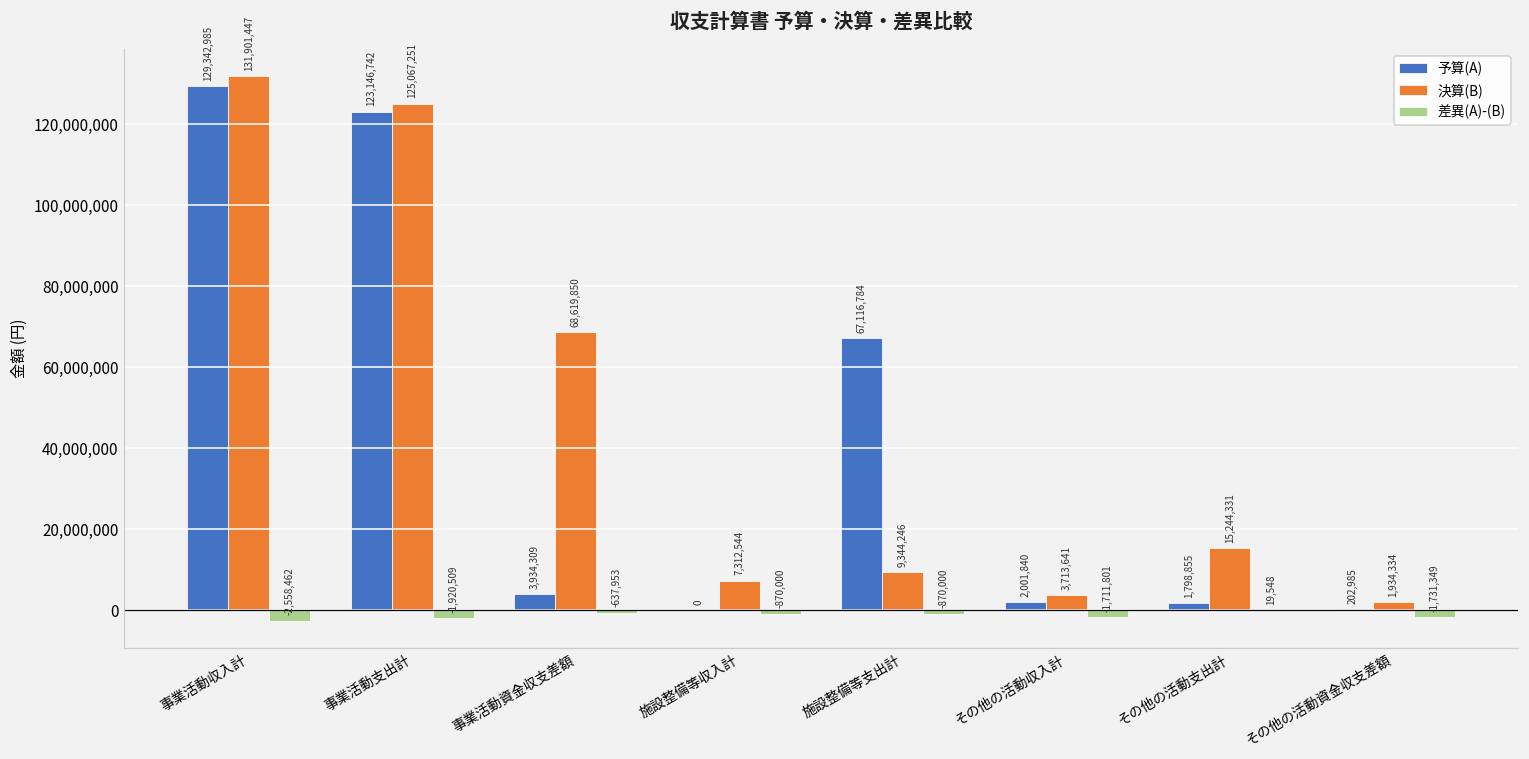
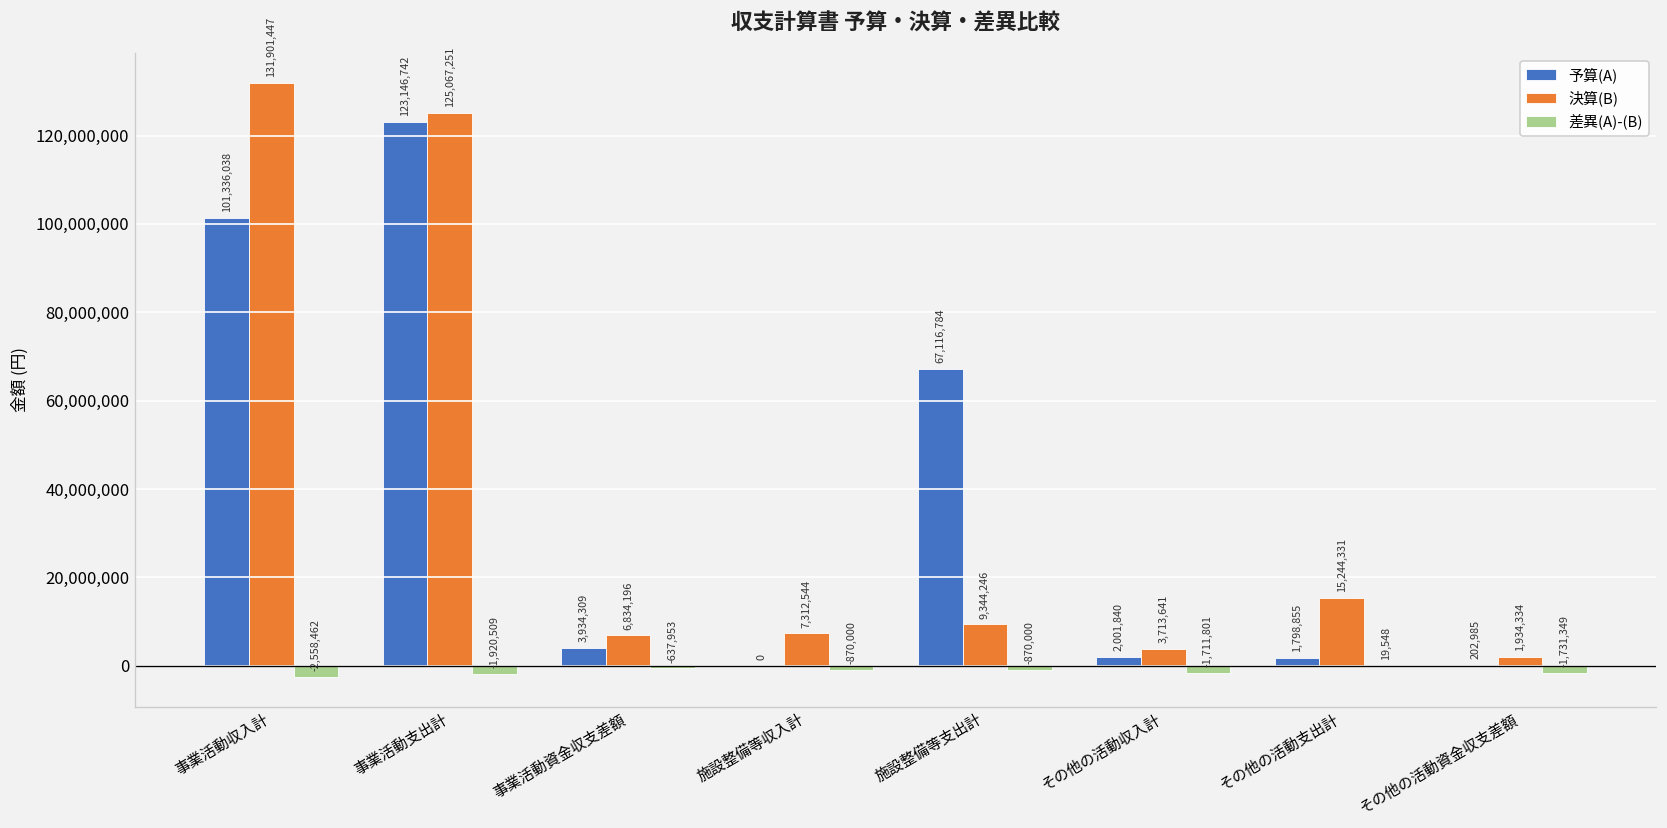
予算(A), 事業活動収入計: 129,342,985 -> 101,336,038
決算(B), 事業活動資金収支差額: 68,619,850 -> 6,834,196
